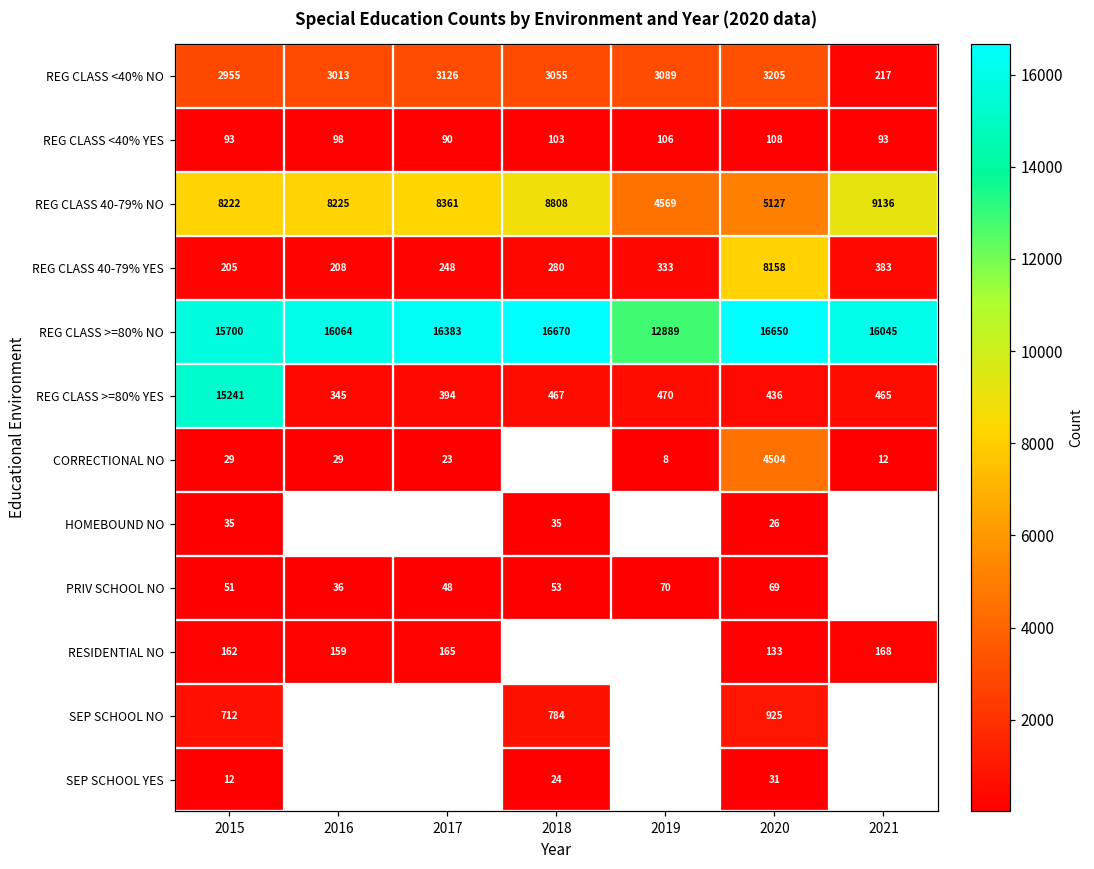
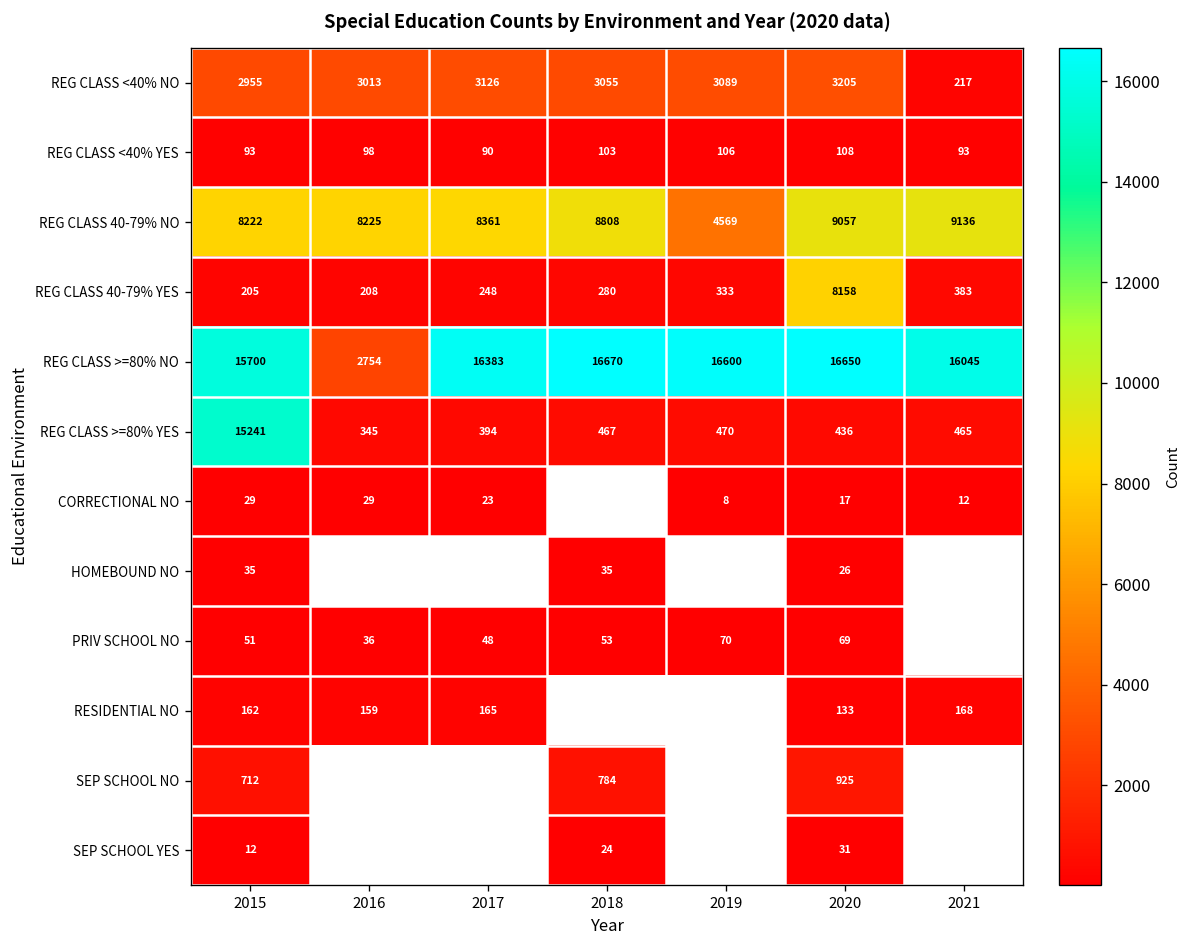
REG CLASS 40-79% NO, 2020: 5127 -> 9057
REG CLASS >=80% NO, 2016: 16064 -> 2754
REG CLASS >=80% NO, 2019: 12889 -> 16600
CORRECTIONAL NO, 2020: 4504 -> 17
